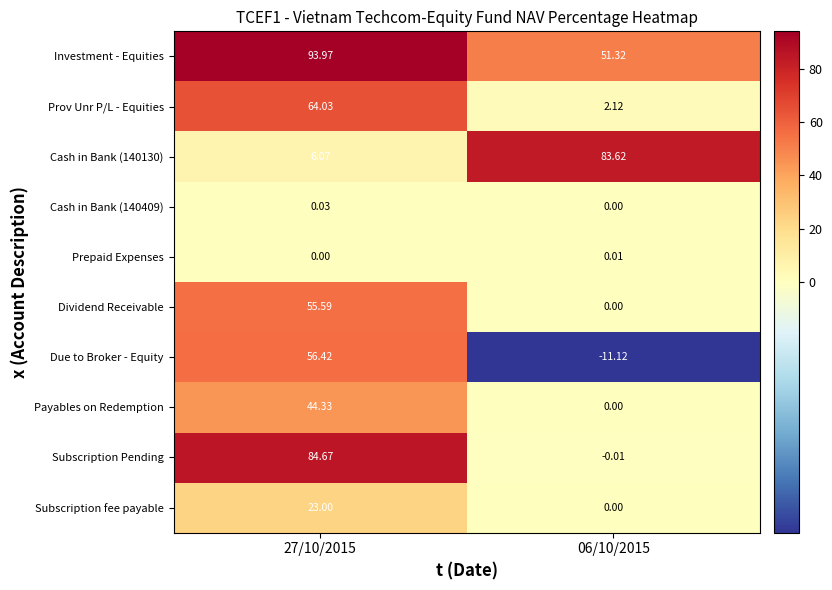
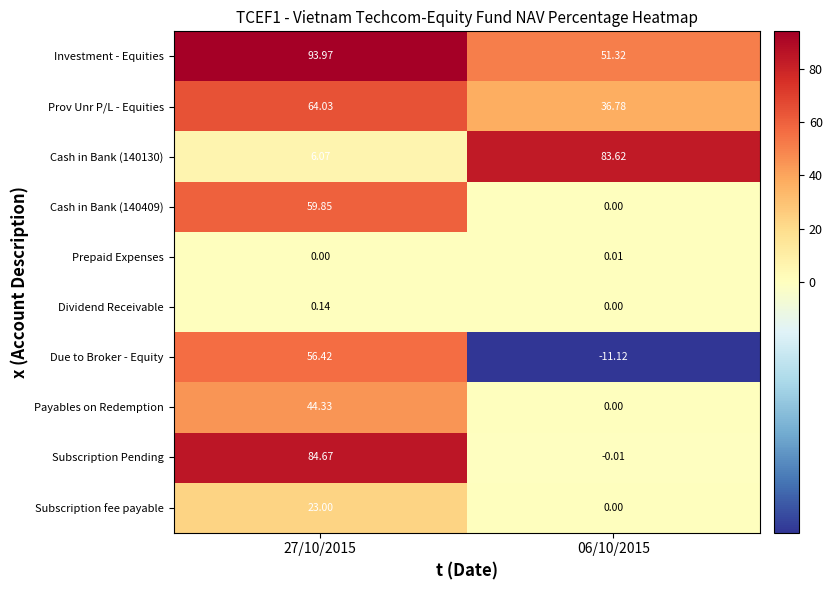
Prov Unr P/L - Equities, 06/10/2015: 2.12 -> 36.78
Cash in Bank (140409), 27/10/2015: 0.03 -> 59.85
Dividend Receivable, 27/10/2015: 55.59 -> 0.14
